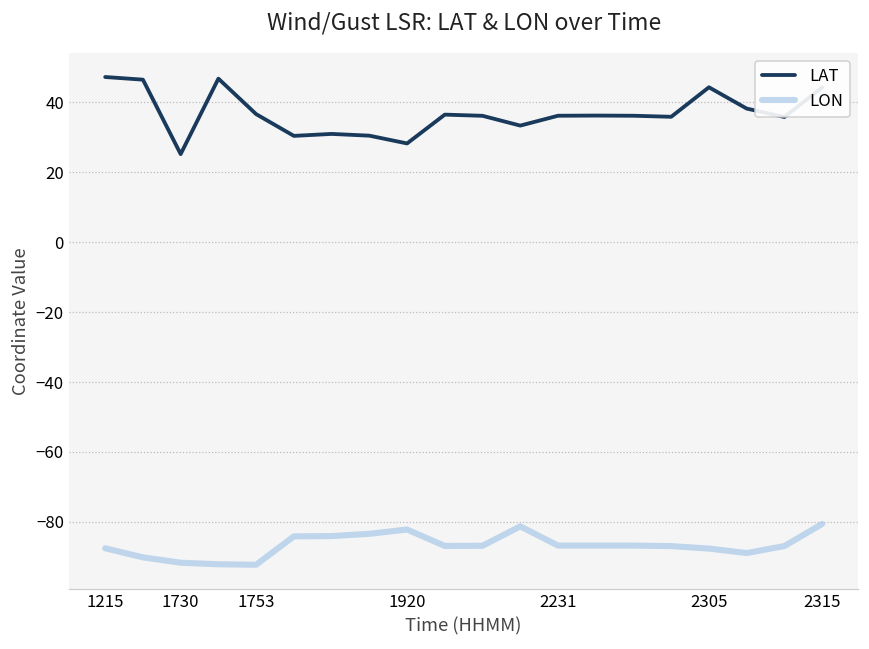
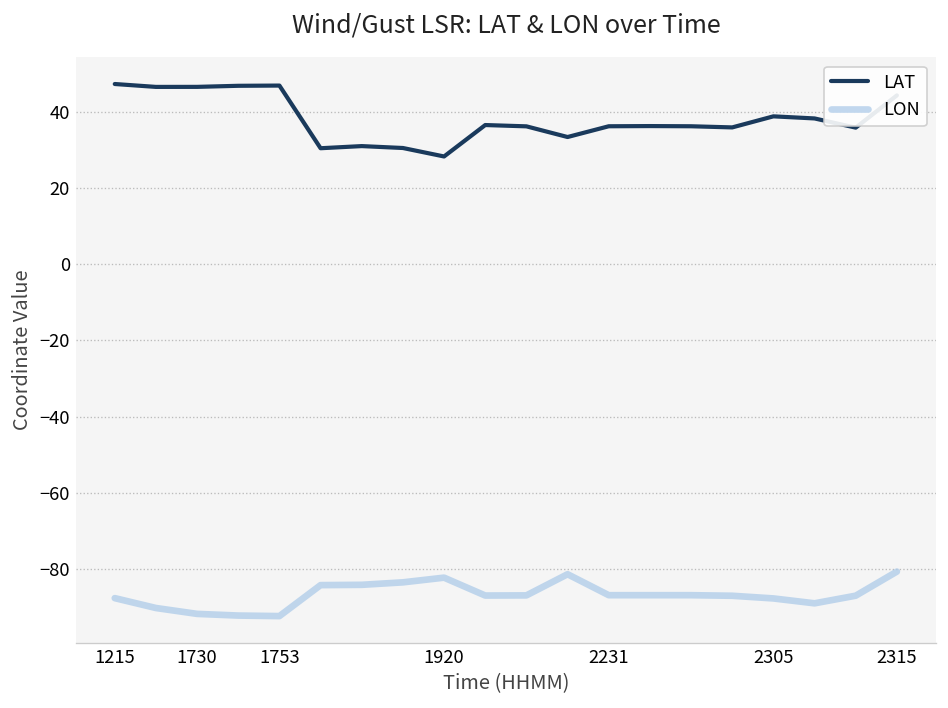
LAT, 1730: 25 -> 47
LAT, 1753: 37 -> 47
LAT, 2305: 44 -> 39
